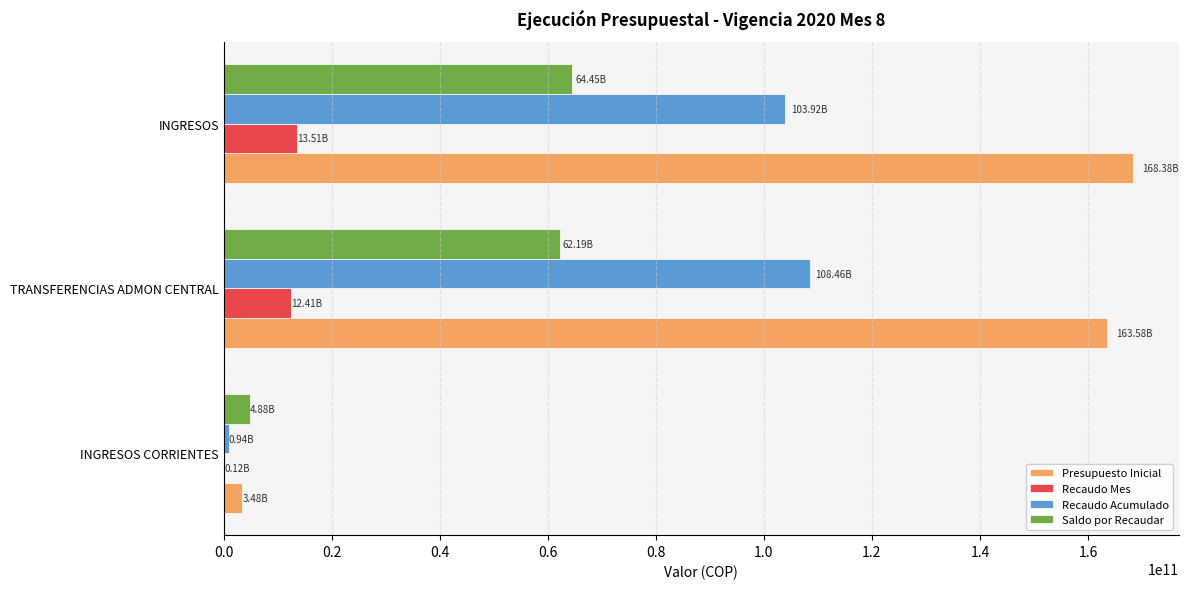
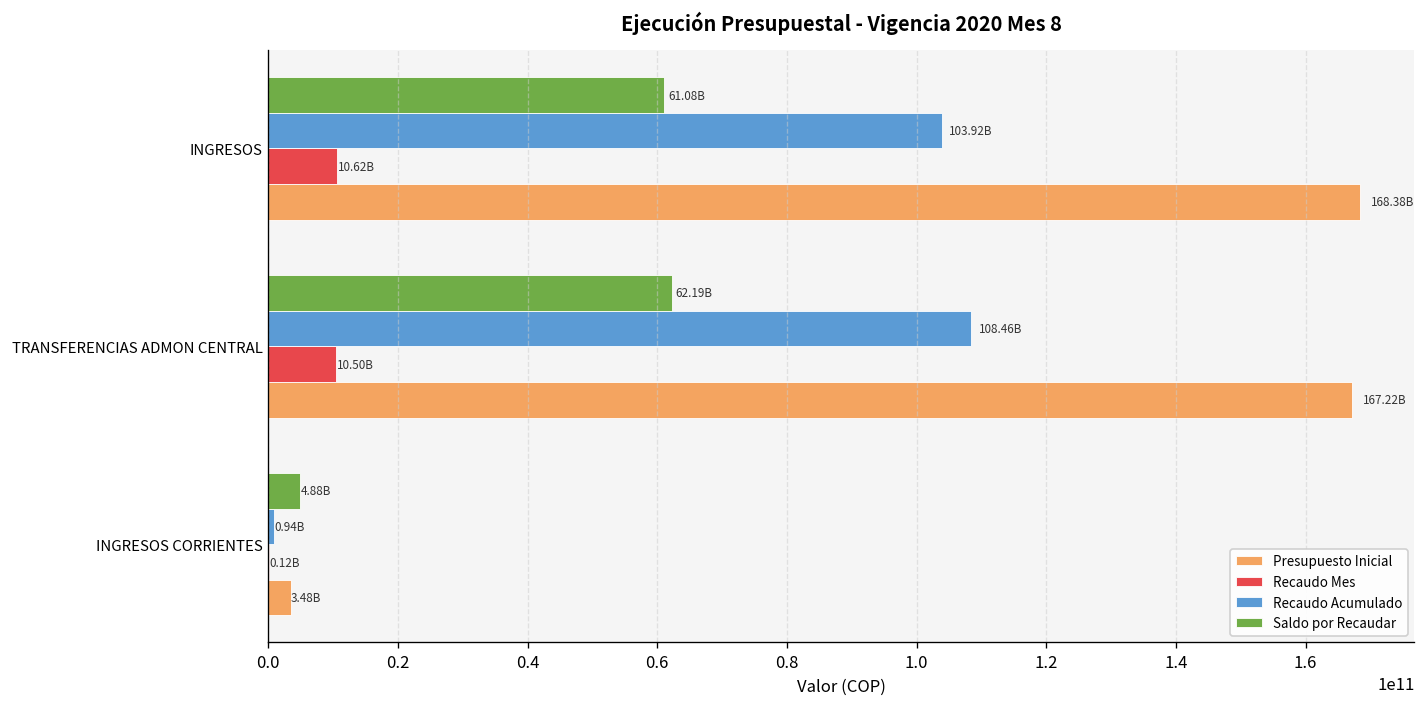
Saldo por Recaudar, INGRESOS: 64.45B -> 61.08B
Recaudo Mes, INGRESOS: 13.51B -> 10.62B
Recaudo Mes, TRANSFERENCIAS ADMON CENTRAL: 12.41B -> 10.50B
Presupuesto Inicial, TRANSFERENCIAS ADMON CENTRAL: 163.58B -> 167.22B
